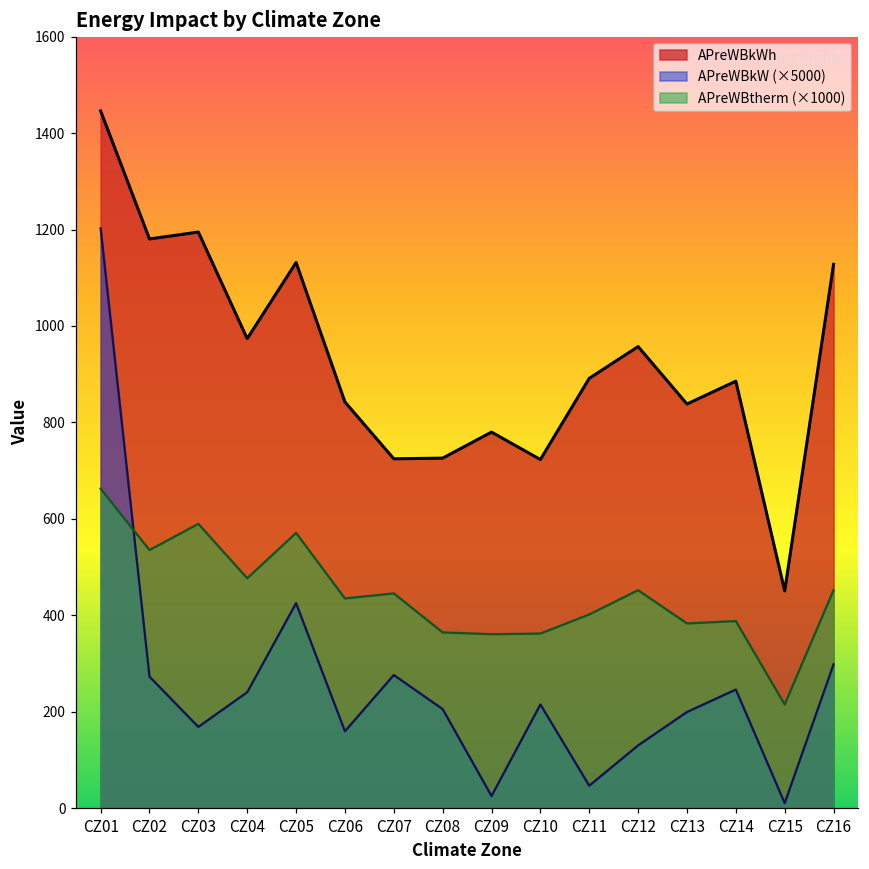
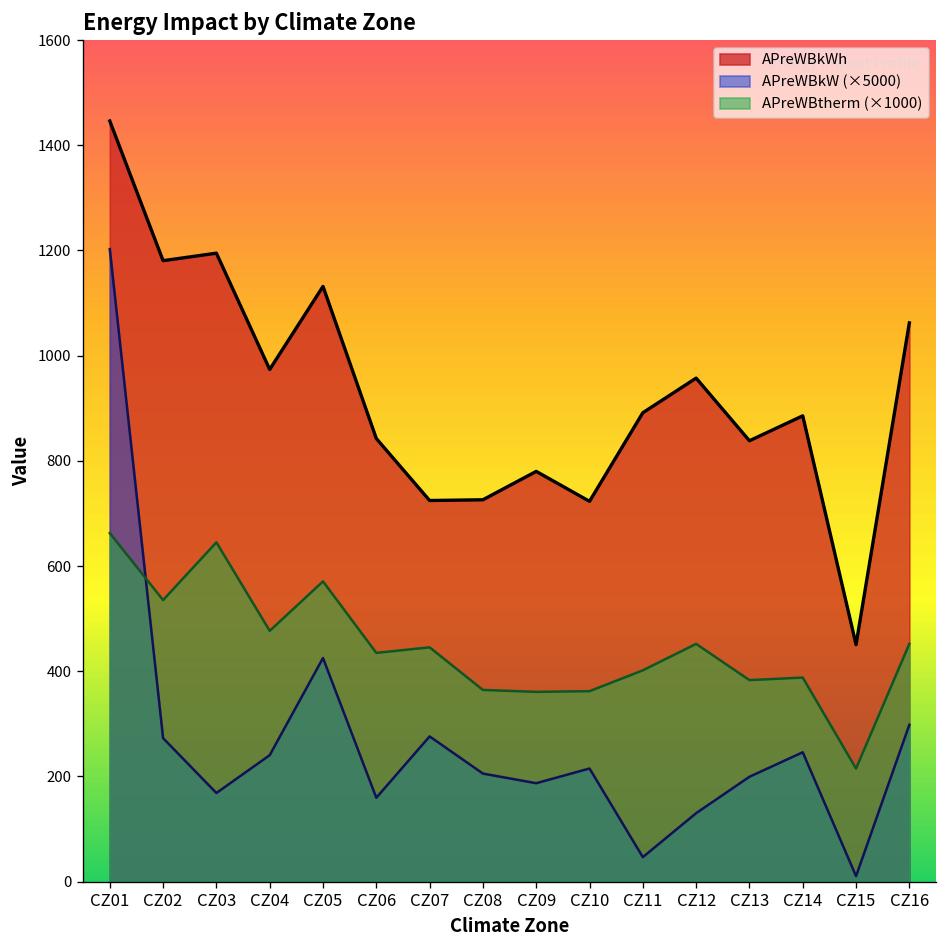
APreWBtherm (×1000), CZ03: 590 -> 650
APreWBkW (×5000), CZ09: 30 -> 190
APreWBkWh, CZ16: 1130 -> 1060
